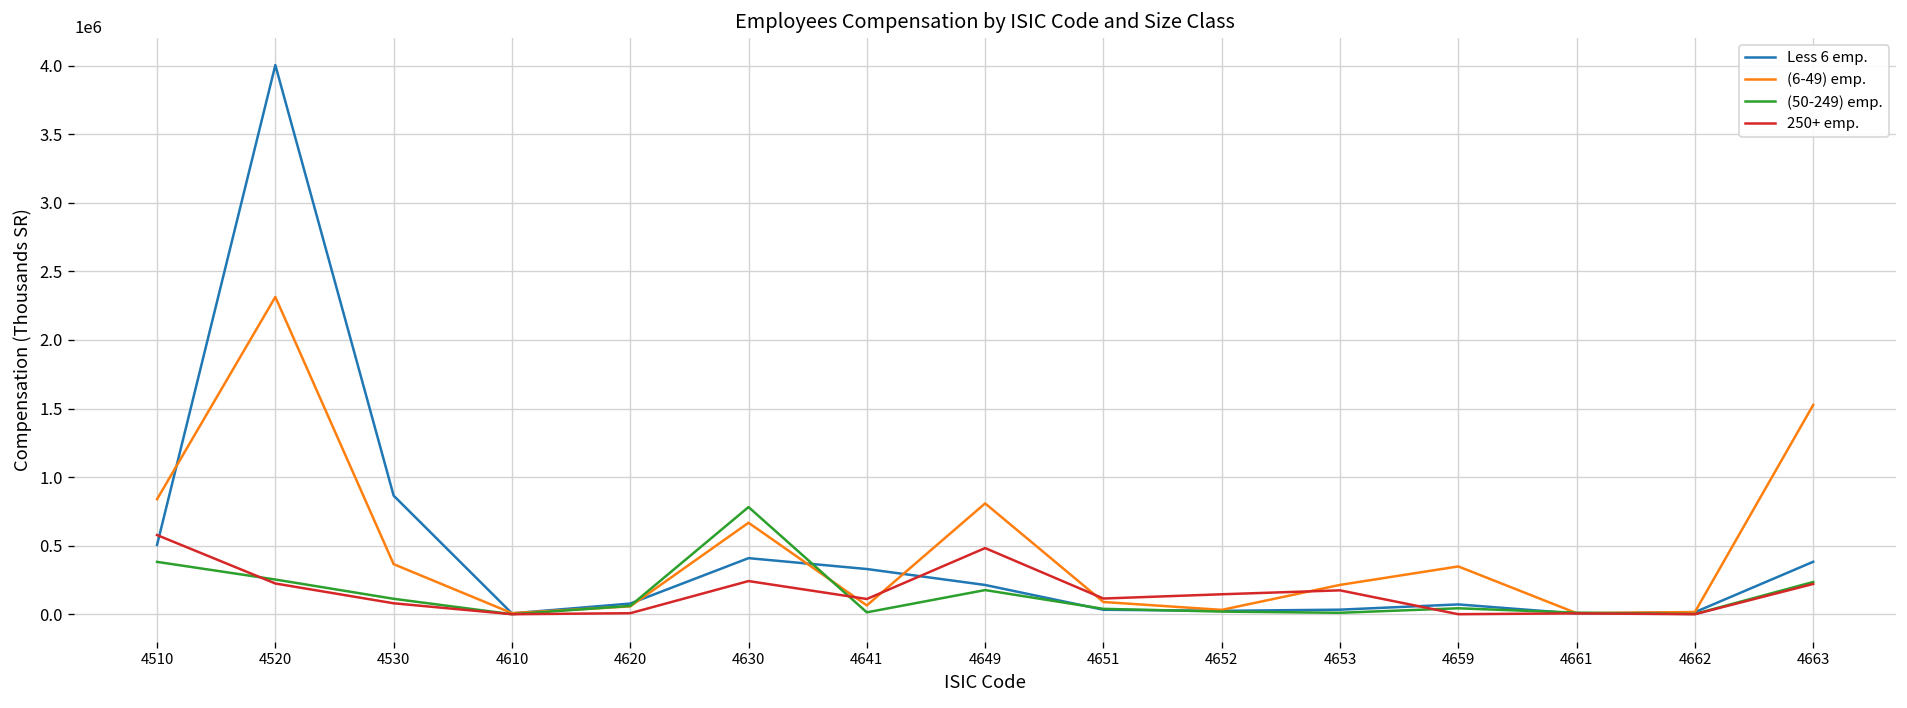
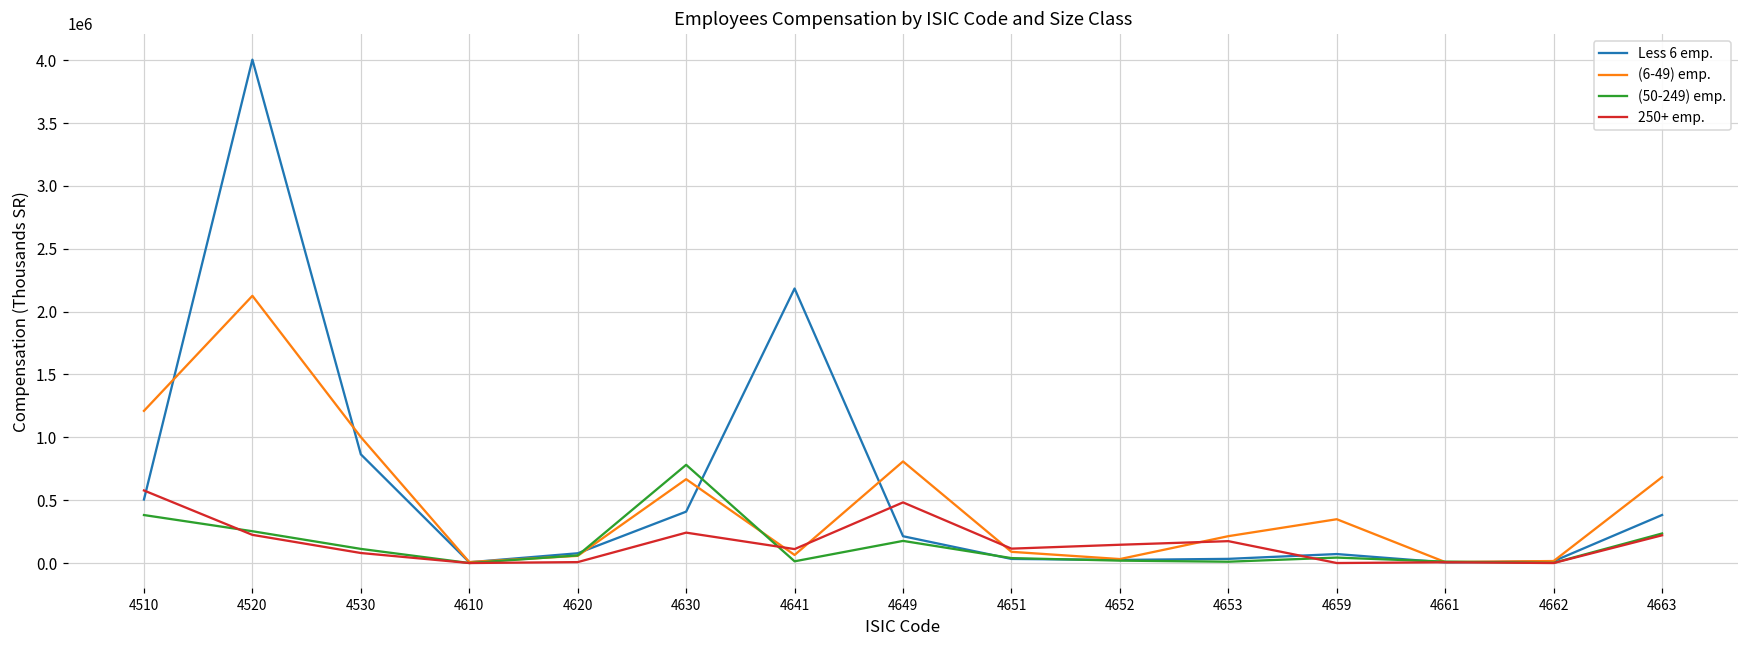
(6-49) emp., 4510: 840000 -> 1210000
(6-49) emp., 4520: 2310000 -> 2130000
(6-49) emp., 4530: 360000 -> 1000000
Less 6 emp., 4641: 330000 -> 2180000
(6-49) emp., 4663: 1530000 -> 680000
